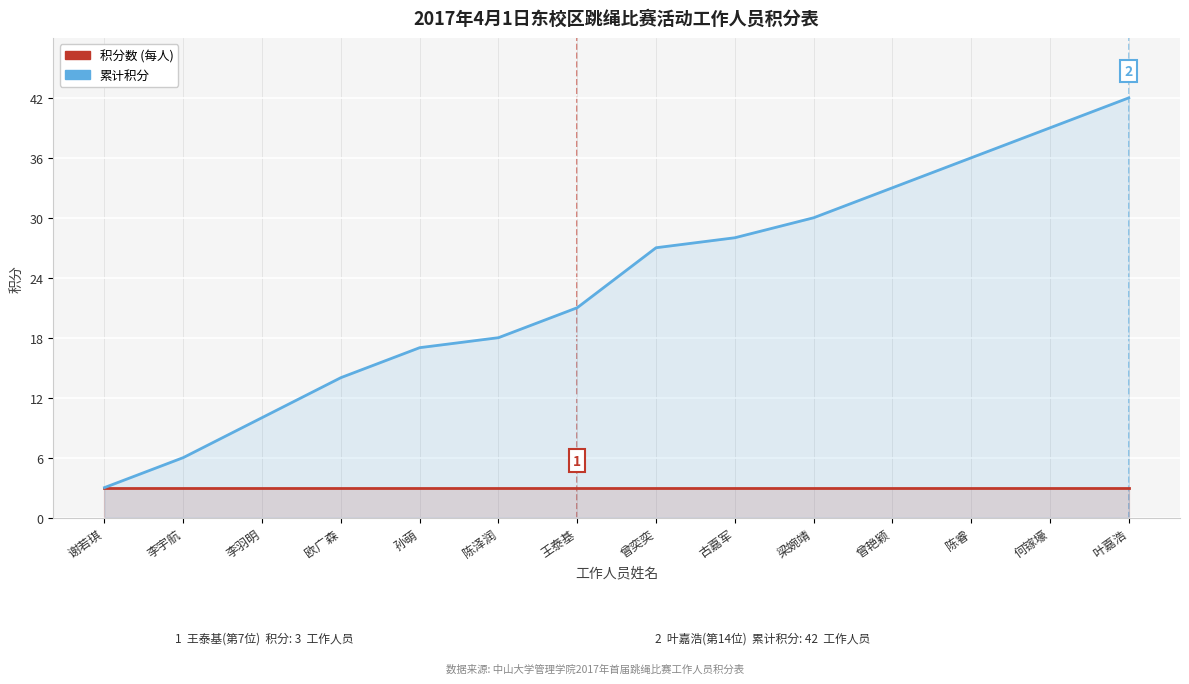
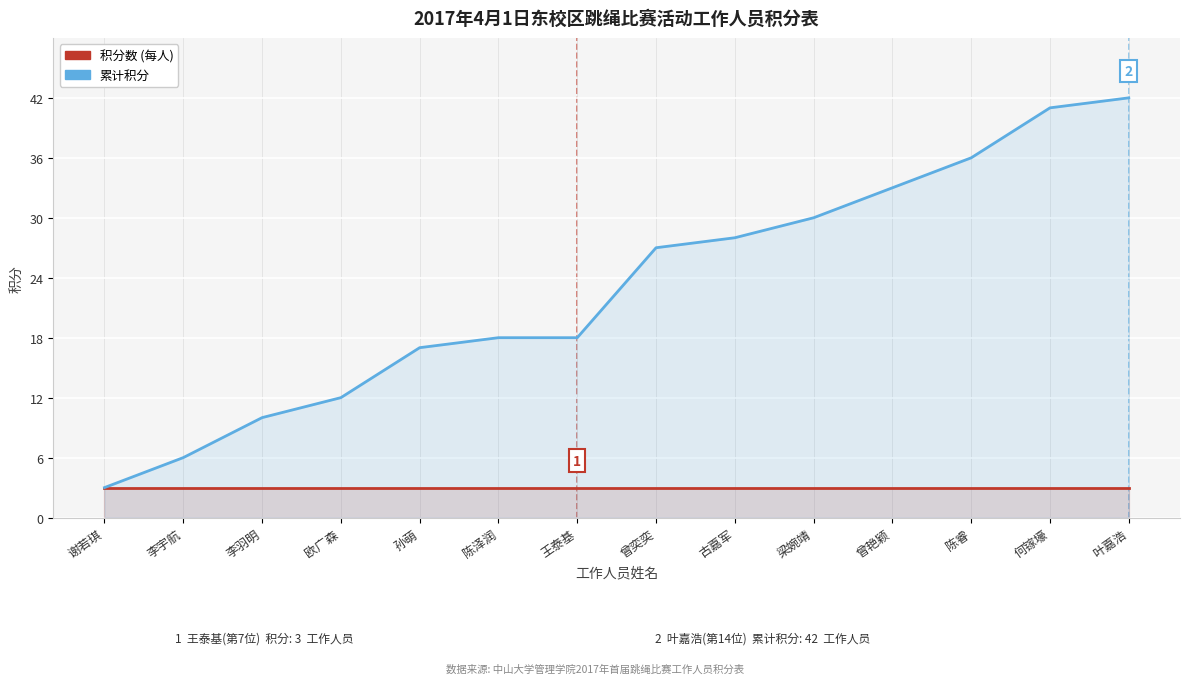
累计积分, 欧广森: 14 -> 12
累计积分, 王泰基: 21 -> 18
累计积分, 何镓壕: 39 -> 41
